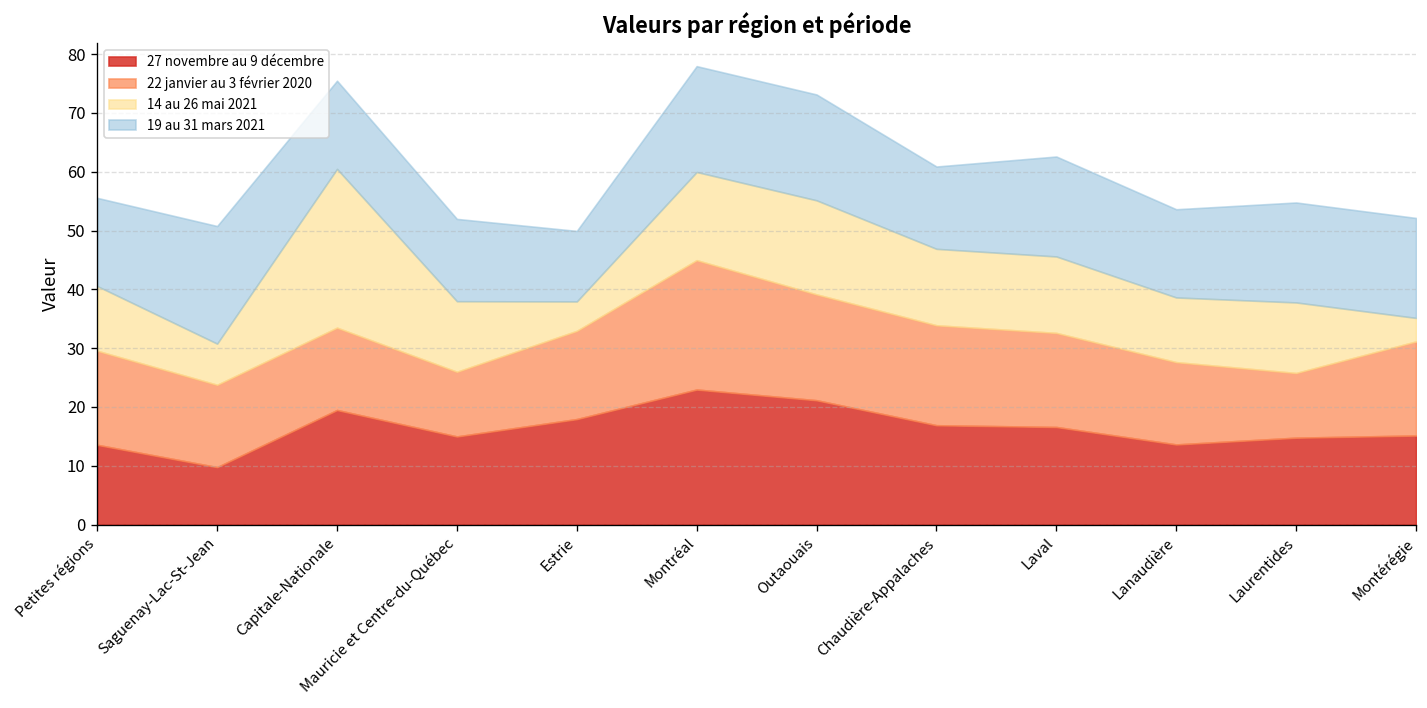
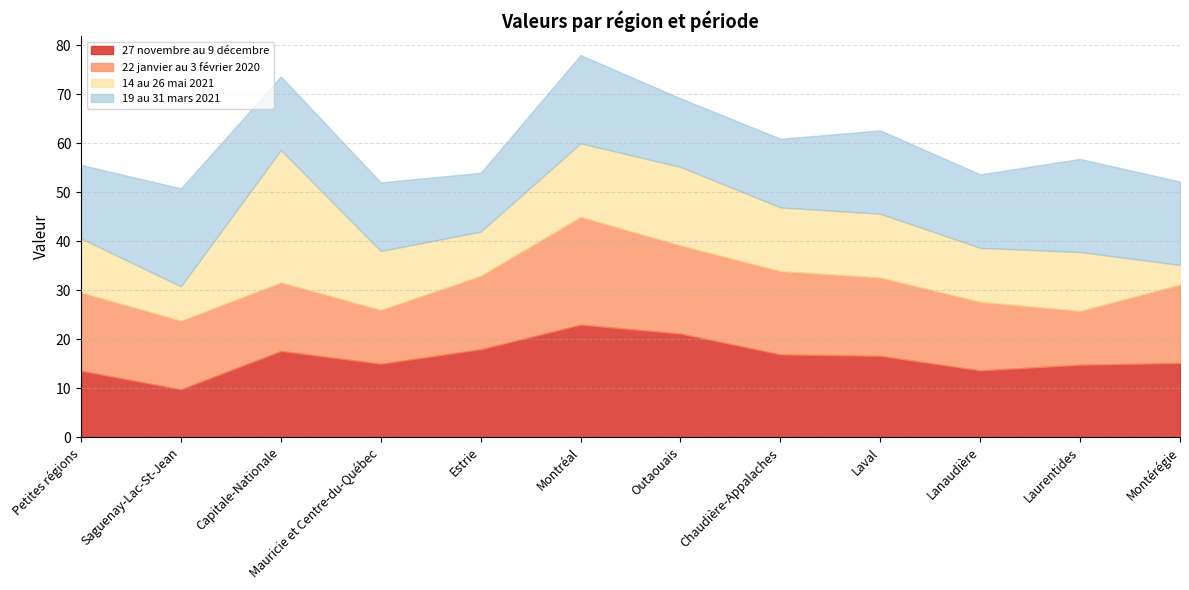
27 novembre au 9 décembre, Capitale-Nationale: 19 -> 18
14 au 26 mai 2021, Estrie: 5 -> 9
19 au 31 mars 2021, Outaouais: 18 -> 14
19 au 31 mars 2021, Laurentides: 17 -> 19
